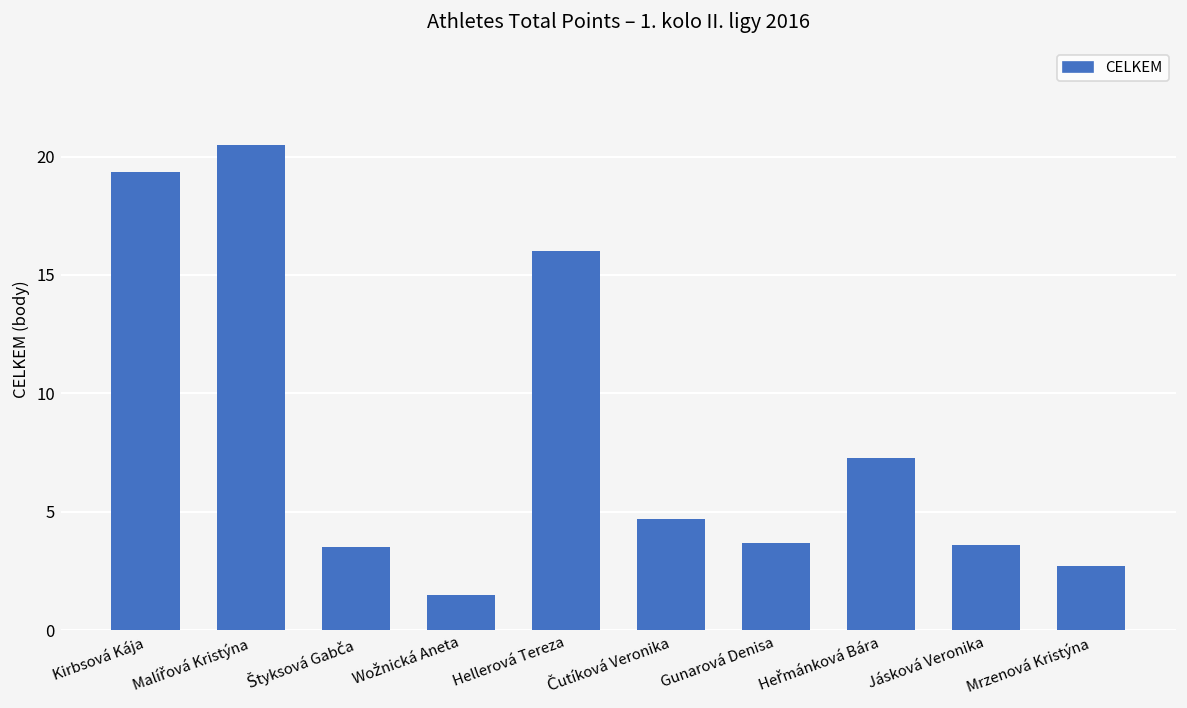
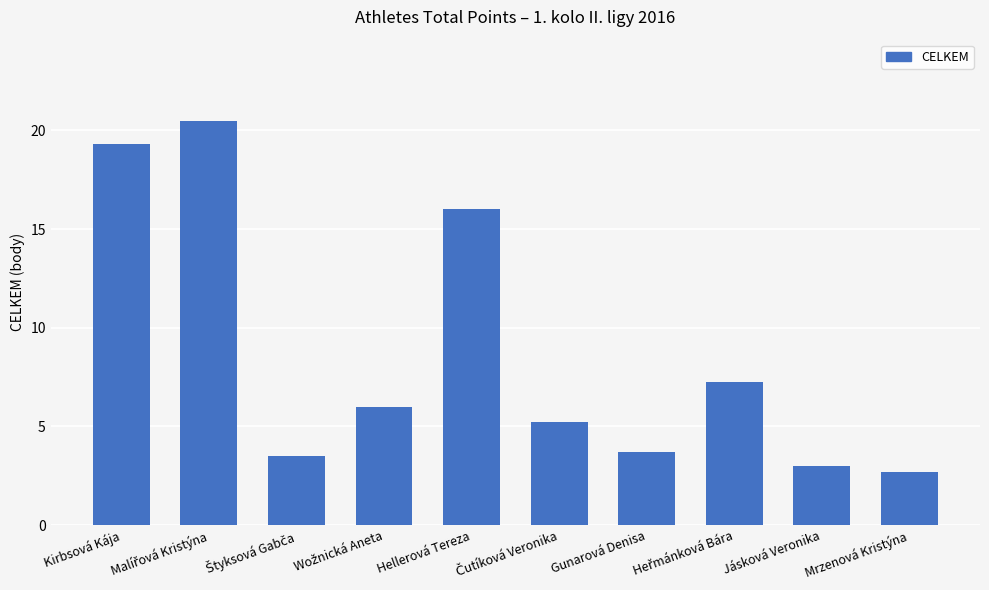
Wožnická Aneta: 1.5 -> 6.0
Čutíková Veronika: 4.7 -> 5.3
Jásková Veronika: 3.6 -> 3.0
